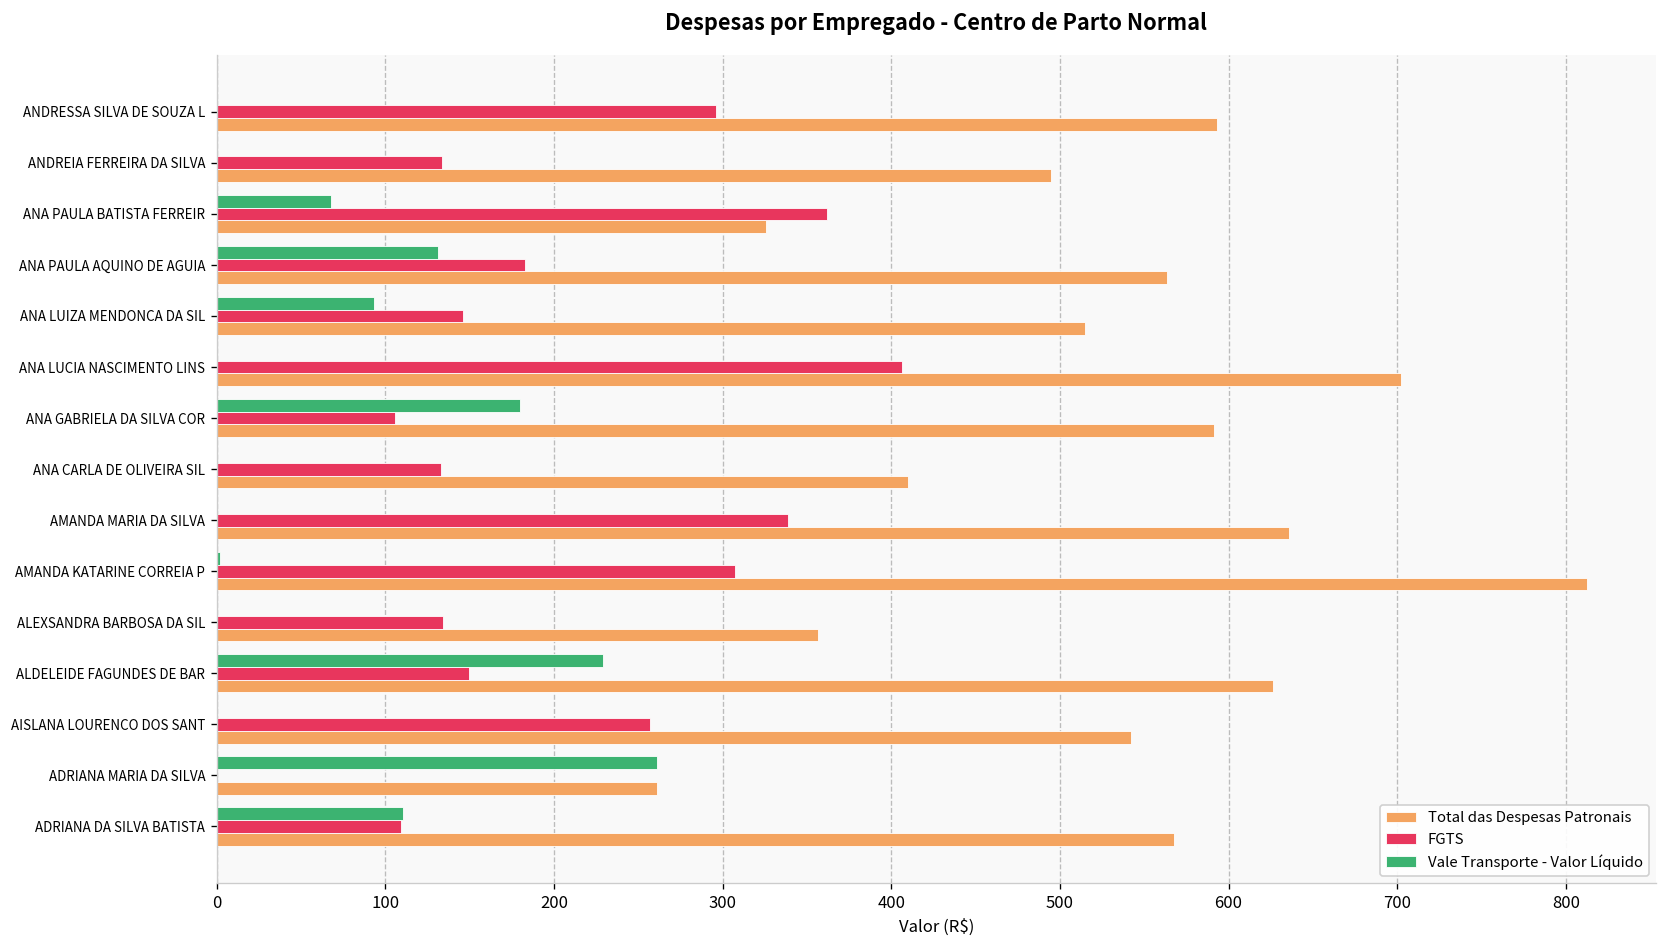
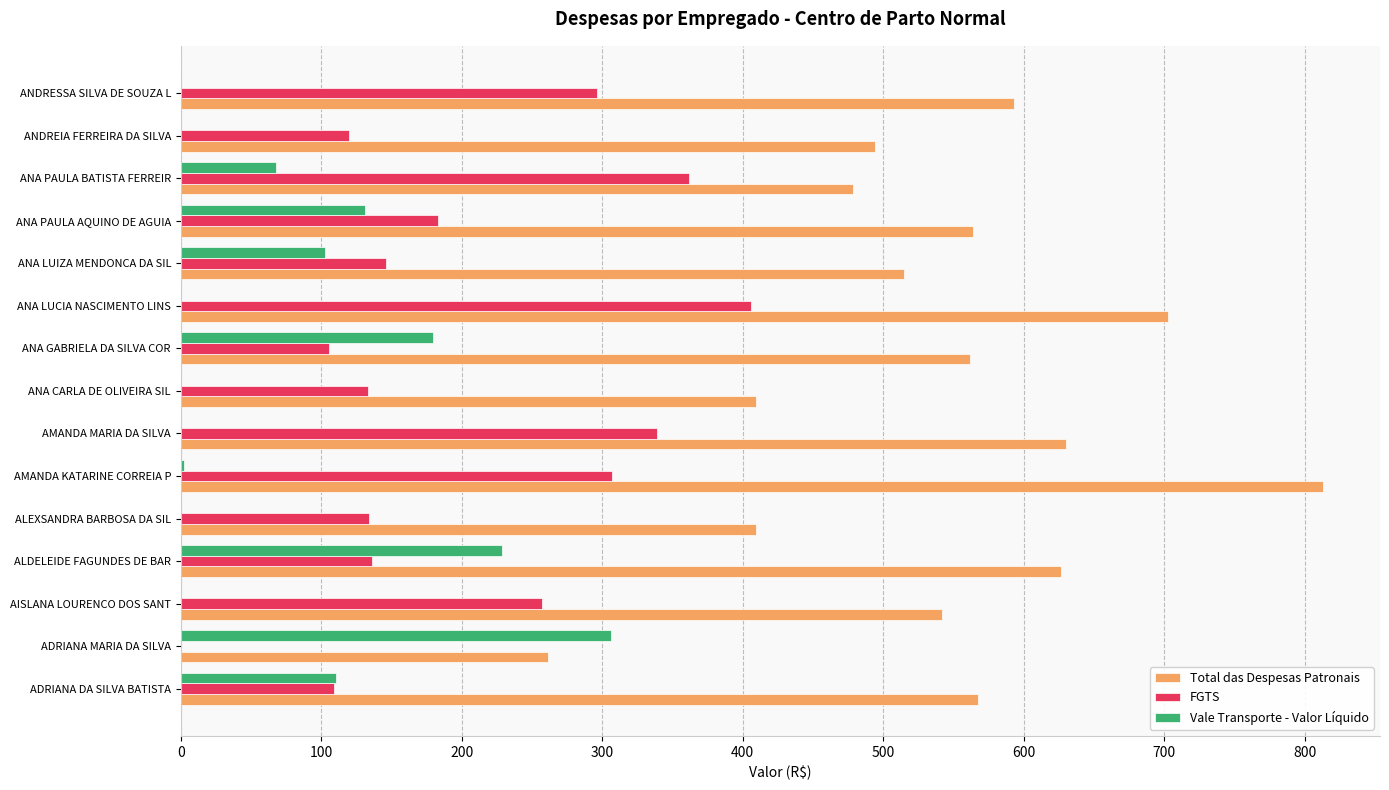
FGTS, ANDREIA FERREIRA DA SILVA: 134 -> 120
Total das Despesas Patronais, ANA PAULA BATISTA FERREIR: 326 -> 479
Vale Transporte - Valor Líquido, ANA LUIZA MENDONCA DA SIL: 93 -> 103
Total das Despesas Patronais, ANA GABRIELA DA SILVA COR: 591 -> 562
Total das Despesas Patronais, AMANDA MARIA DA SILVA: 636 -> 630
Total das Despesas Patronais, ALEXSANDRA BARBOSA DA SIL: 357 -> 410
FGTS, ALDELEIDE FAGUNDES DE BAR: 150 -> 136
Vale Transporte - Valor Líquido, ADRIANA MARIA DA SILVA: 261 -> 306
